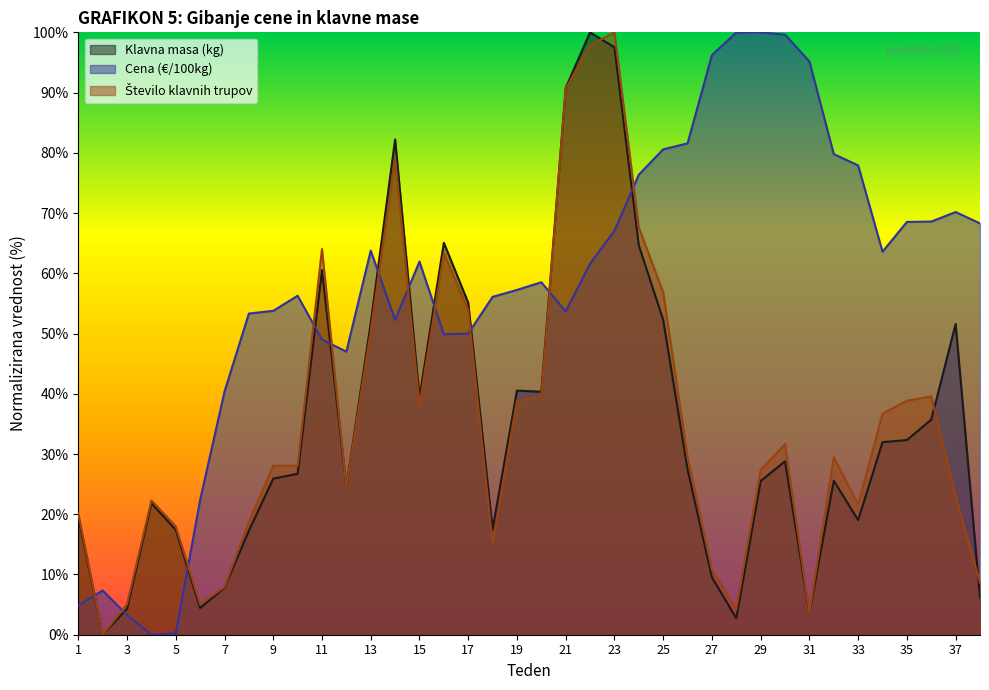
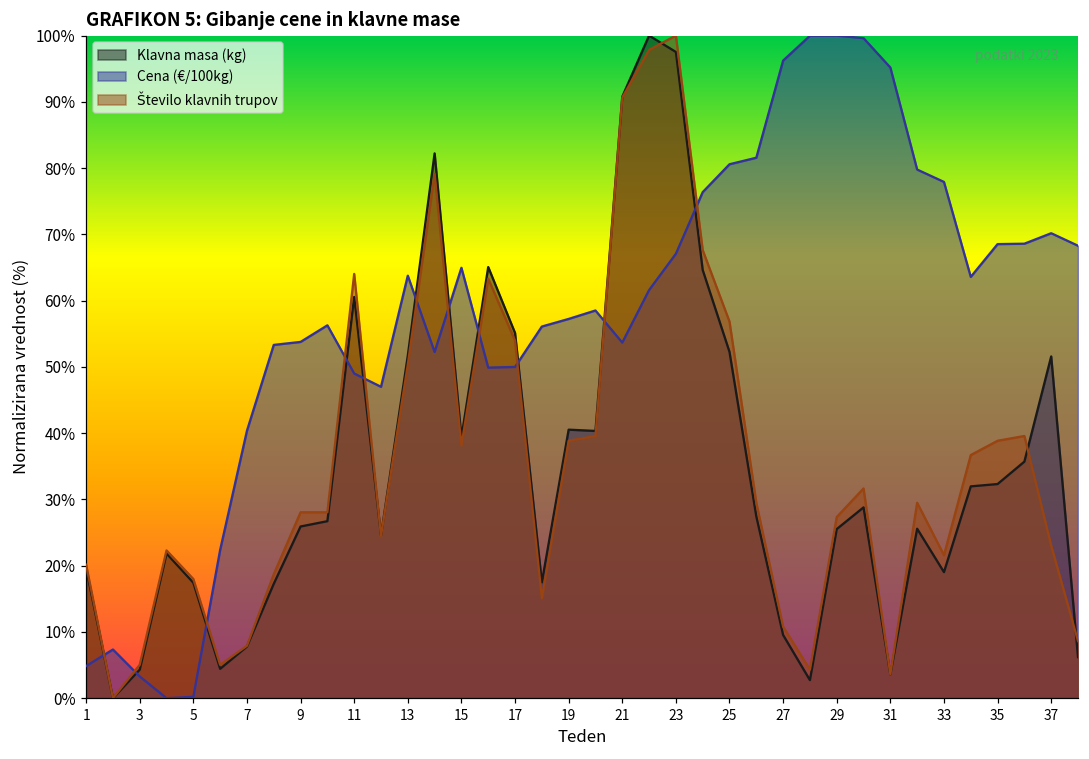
Cena (€/100kg), 15: 62% -> 65%
